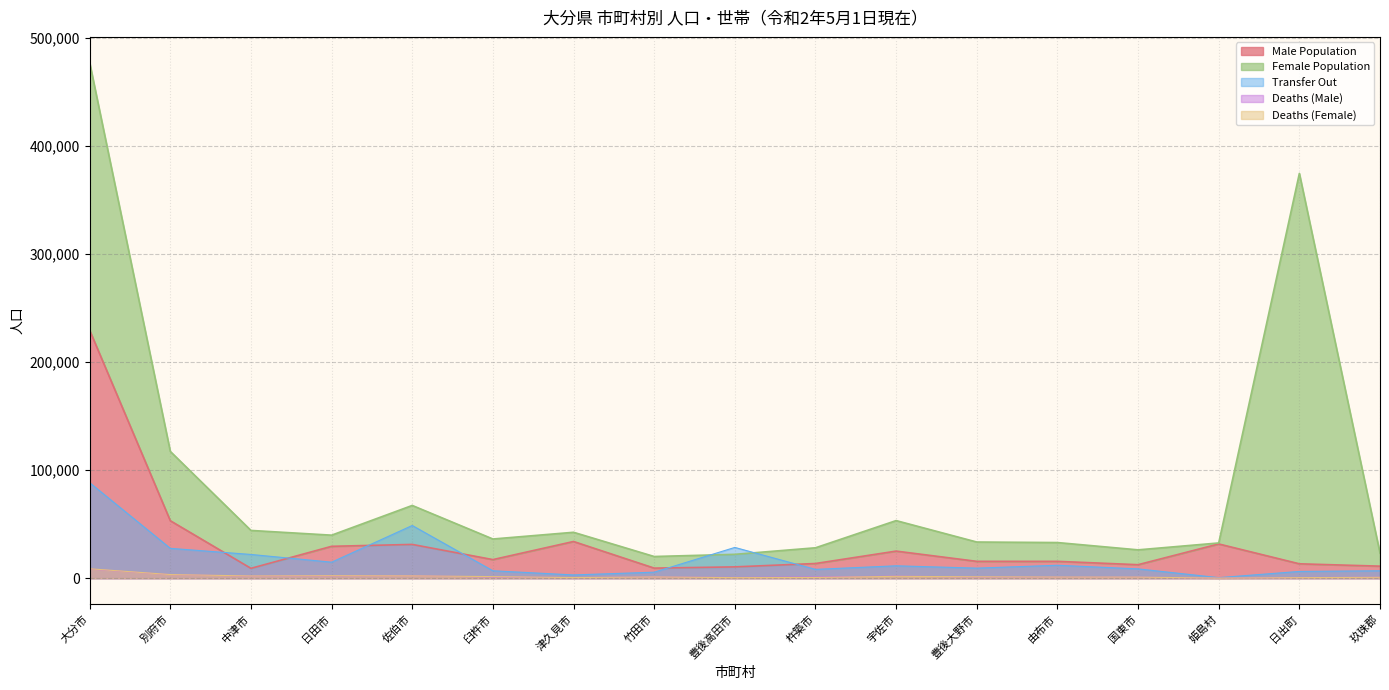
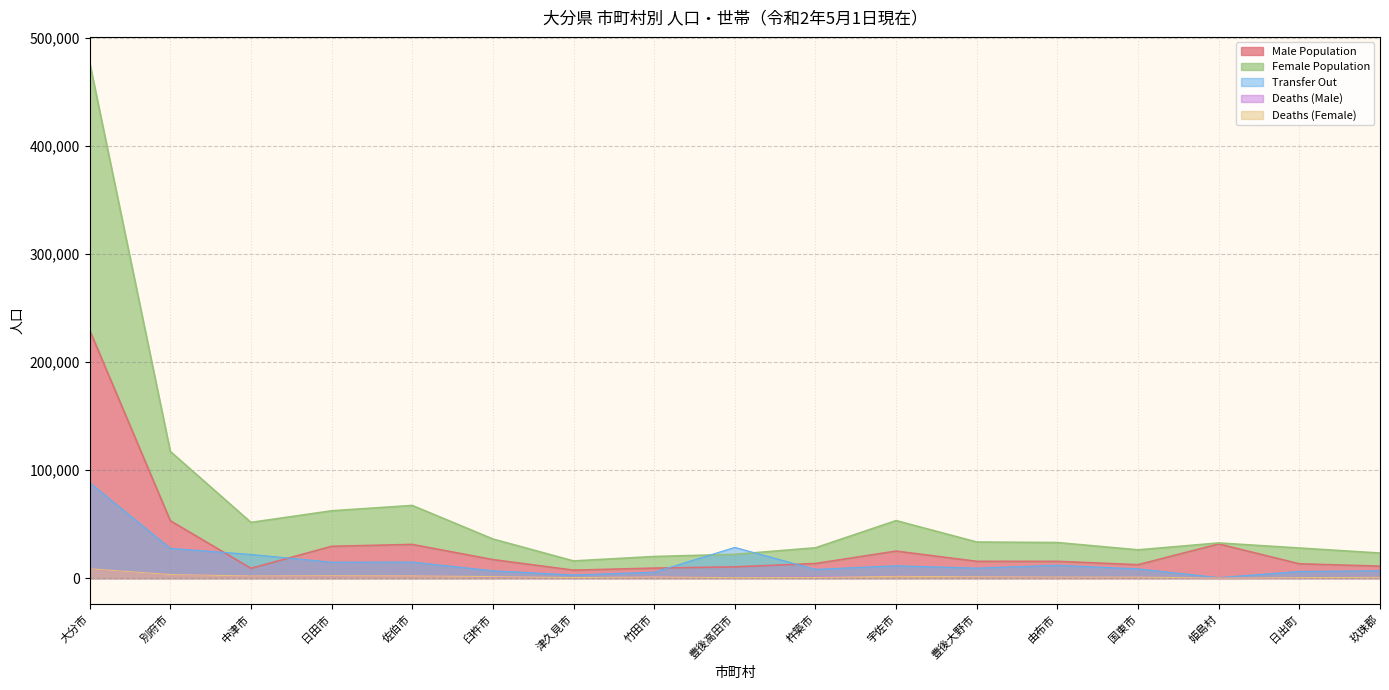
Female Population, 中津市: 35,000 -> 43,000
Female Population, 日田市: 10,000 -> 33,000
Transfer Out, 佐伯市: 49,000 -> 15,000
Male Population, 津久見市: 34,000 -> 7,000
Female Population, 日出町: 361,000 -> 15,000
